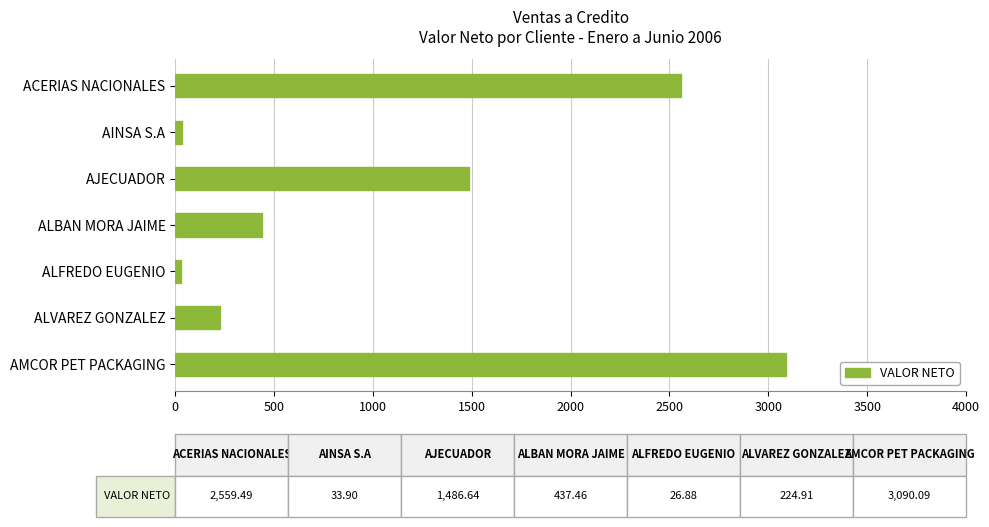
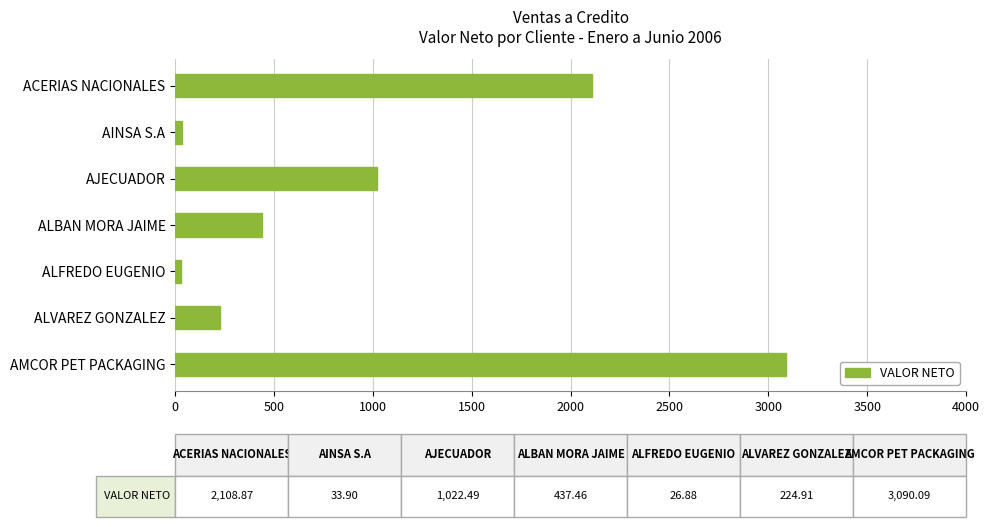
ACERIAS NACIONALES: 2,559.49 -> 2,108.87
AJECUADOR: 1,486.64 -> 1,022.49
